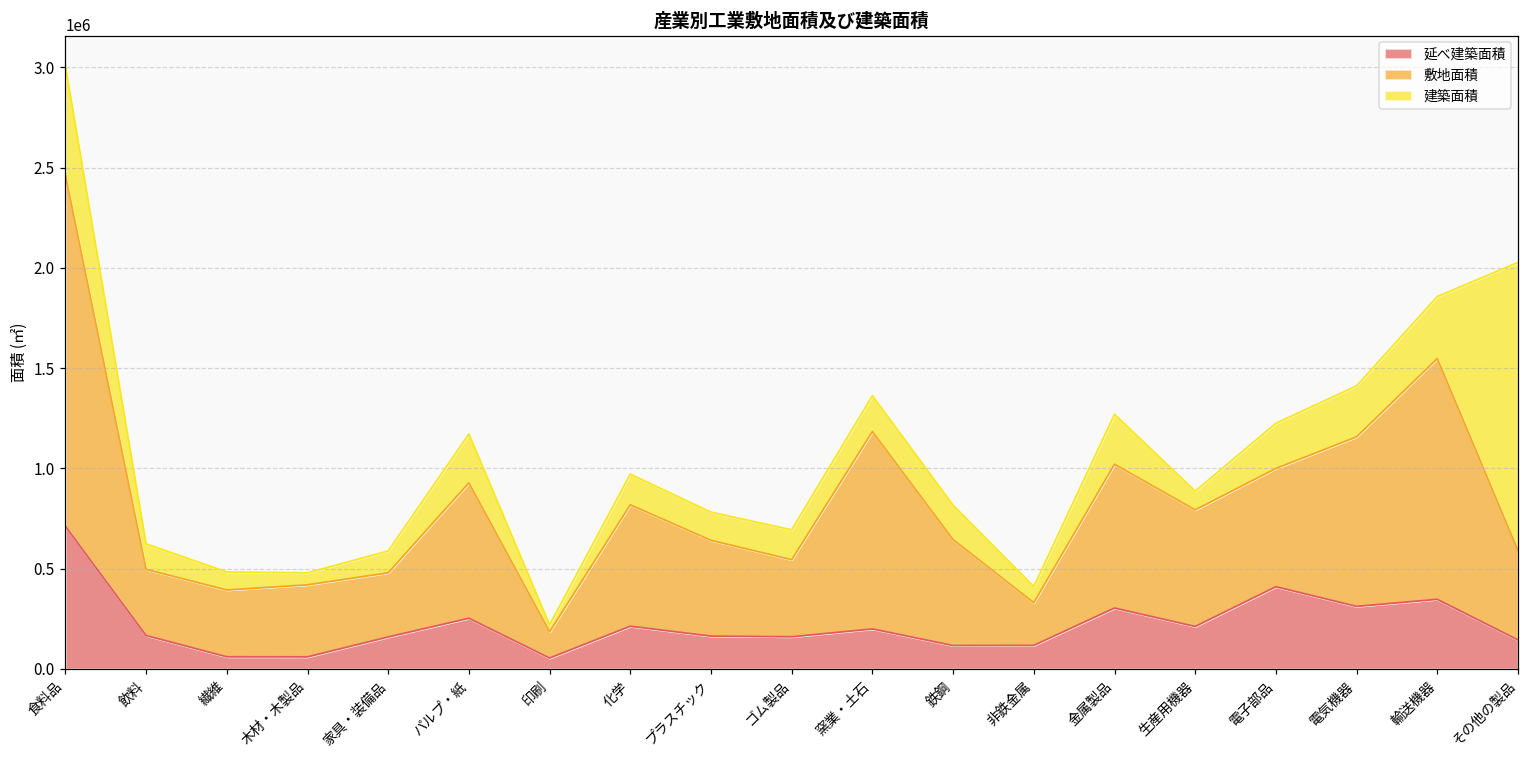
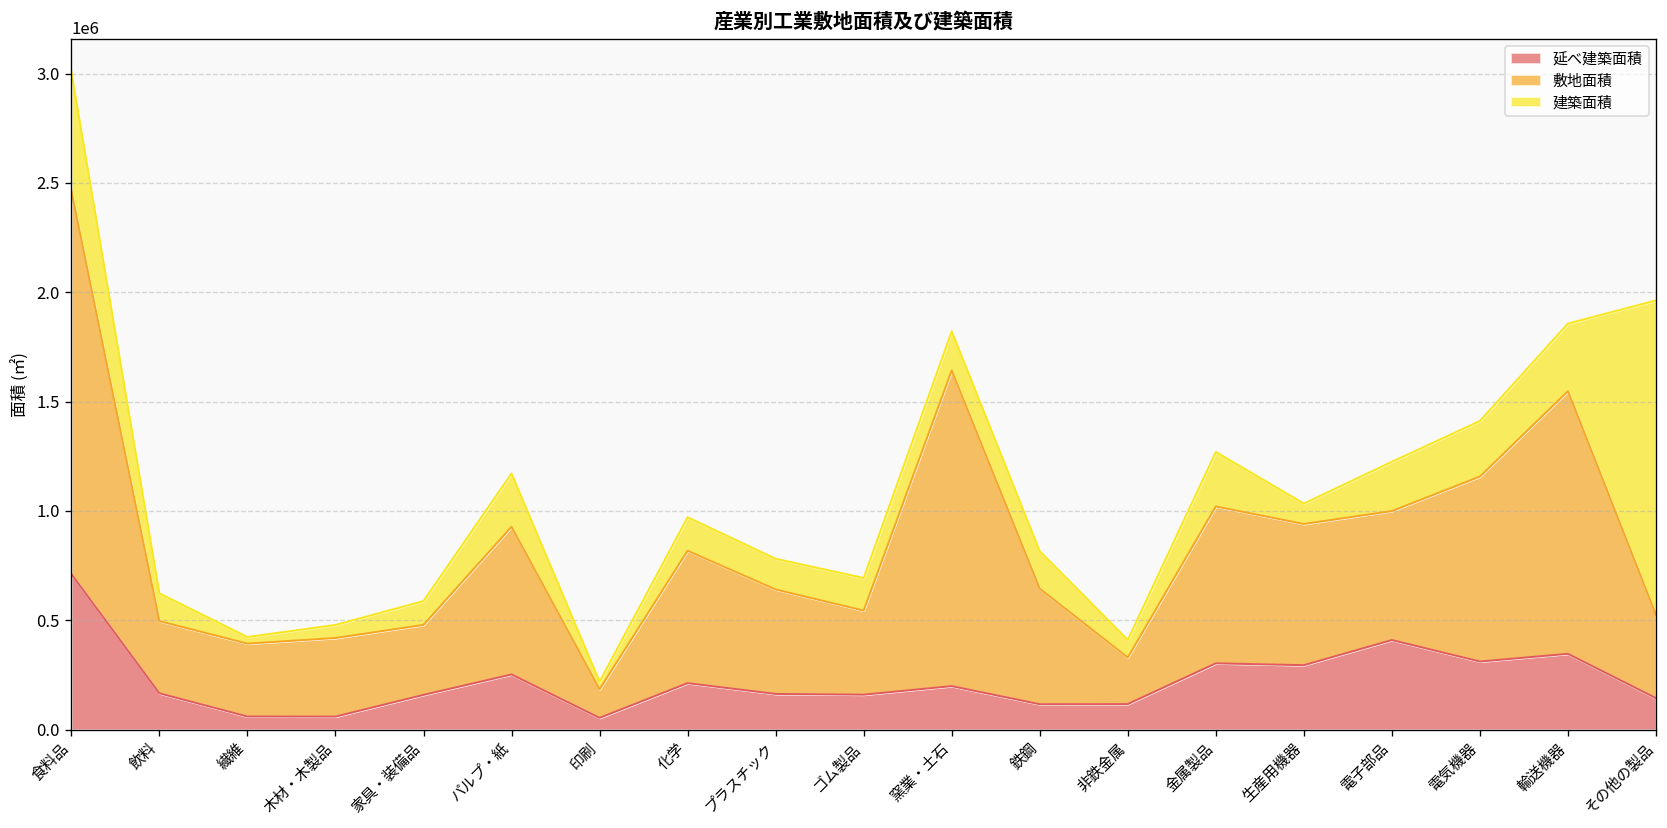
建築面積, 繊維: 90000 -> 30000
敷地面積, 窯業・土石: 980000 -> 1440000
延べ建築面積, 生産用機器: 210000 -> 290000
敷地面積, 生産用機器: 580000 -> 650000
敷地面積, その他の製品: 450000 -> 380000
